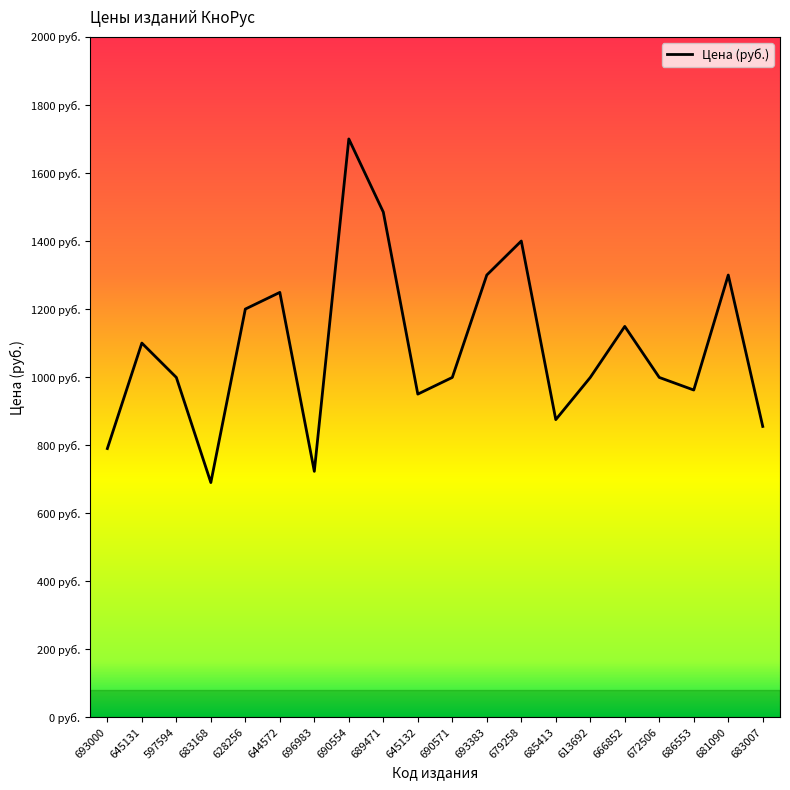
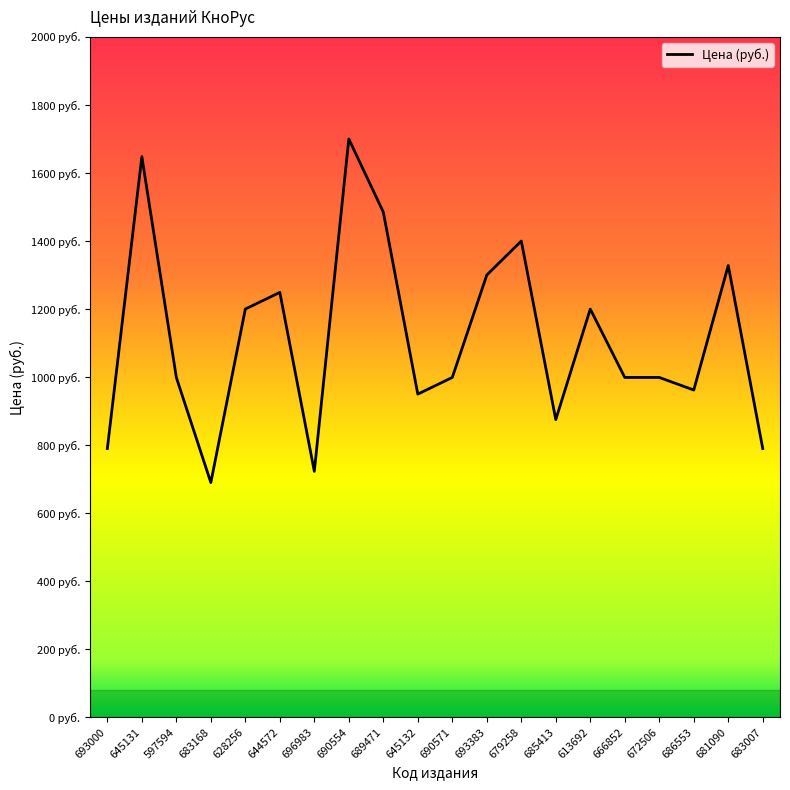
645131: 1100 руб. -> 1650 руб.
613692: 1000 руб. -> 1200 руб.
666852: 1150 руб. -> 1000 руб.
681090: 1300 руб. -> 1330 руб.
683007: 860 руб. -> 790 руб.
